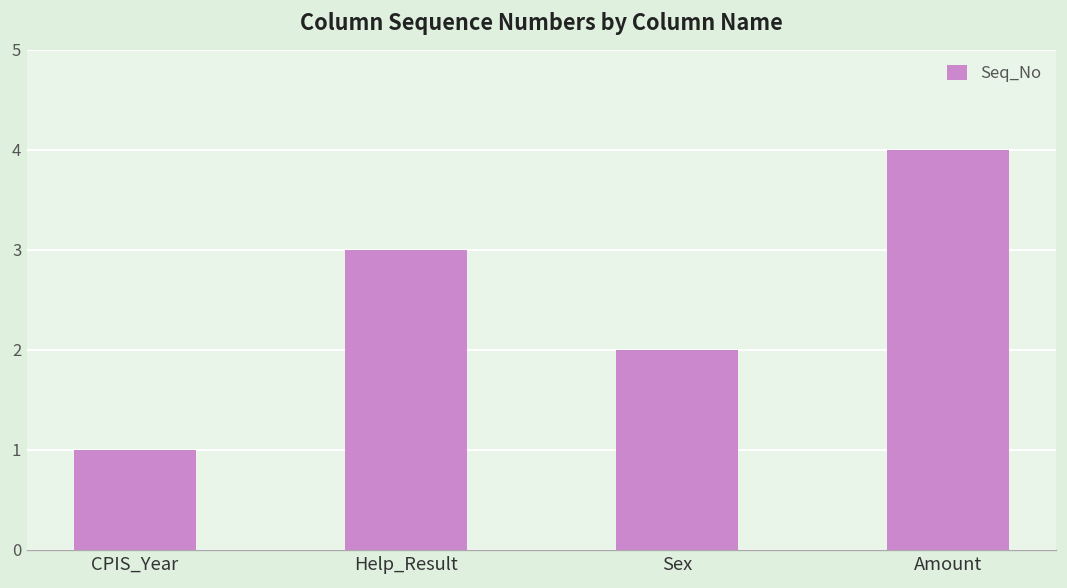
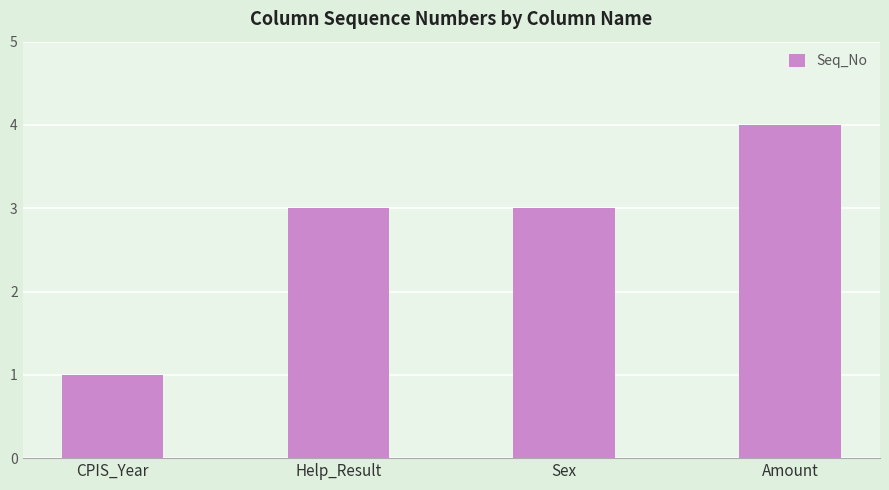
Sex: 2 -> 3
